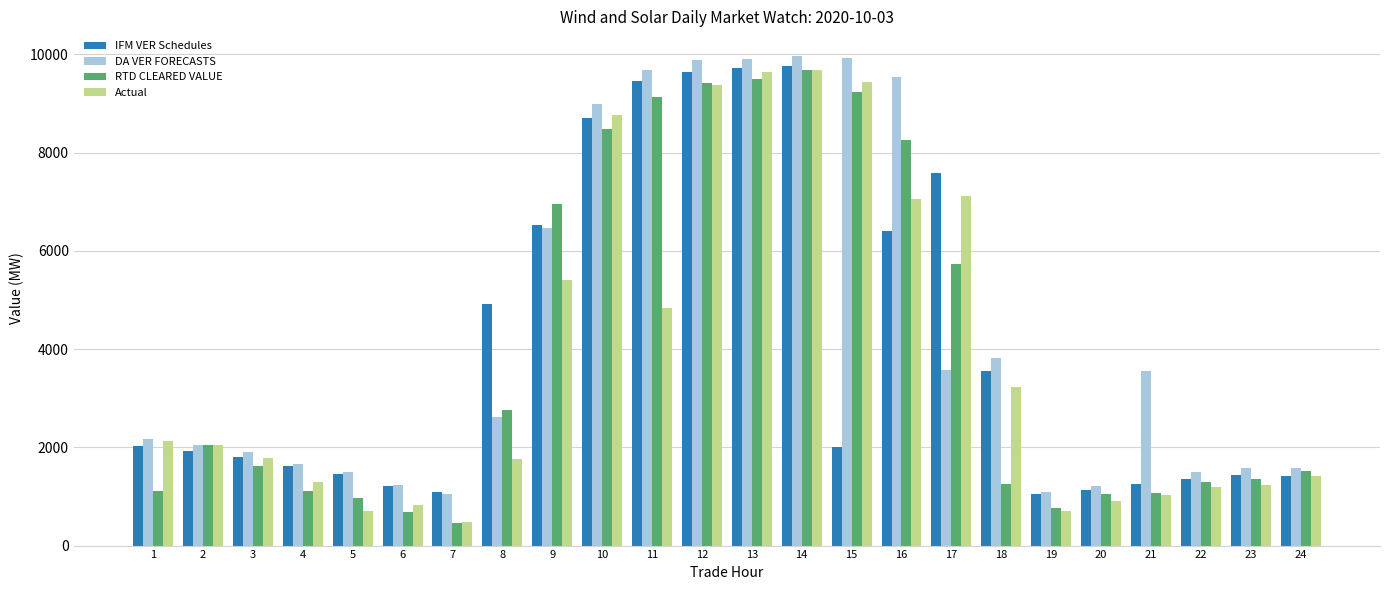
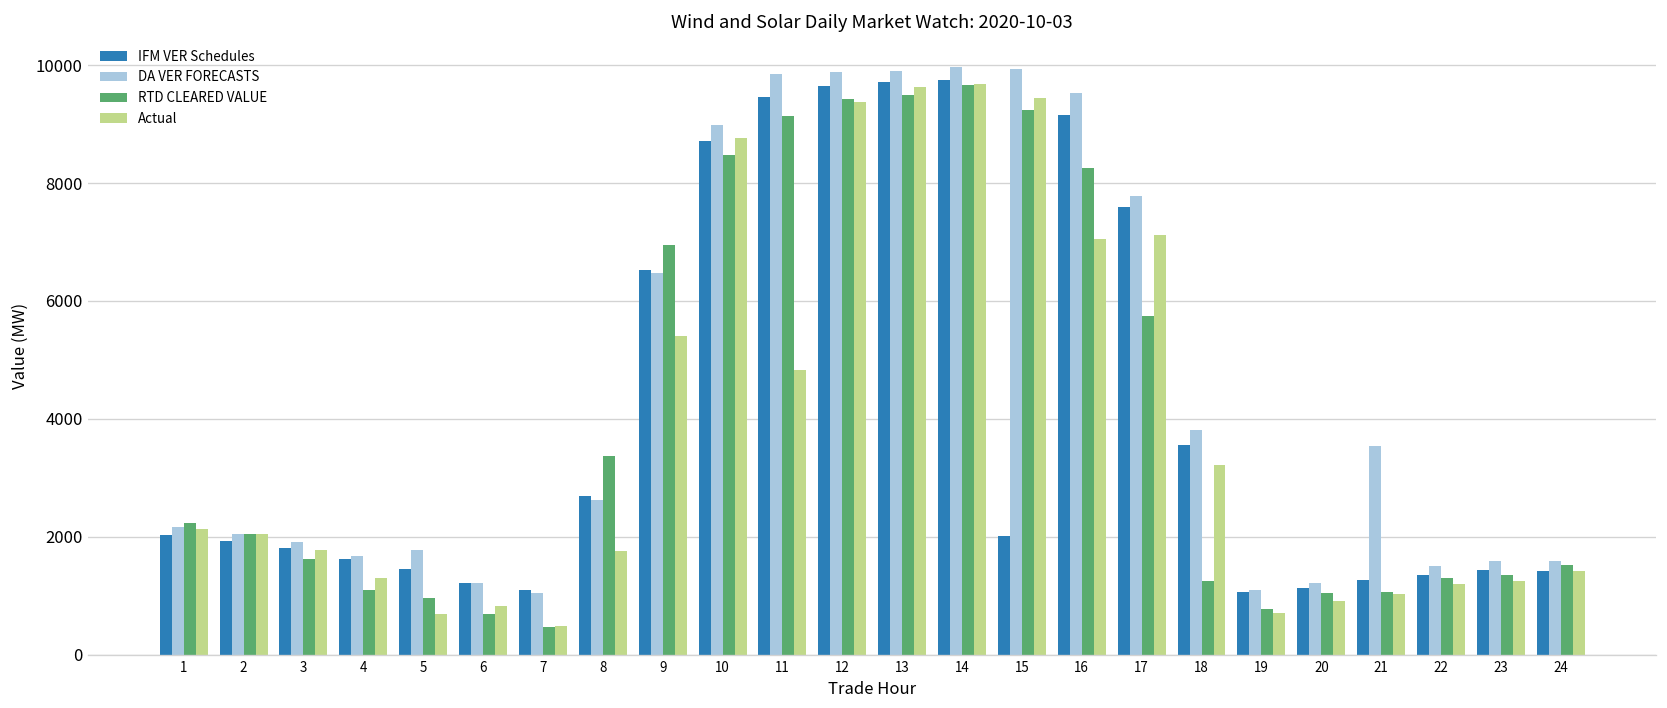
RTD CLEARED VALUE, 1: 1100 -> 2200
DA VER FORECASTS, 5: 1500 -> 1800
IFM VER Schedules, 8: 4900 -> 2700
RTD CLEARED VALUE, 8: 2800 -> 3400
DA VER FORECASTS, 11: 9700 -> 9900
IFM VER Schedules, 16: 6400 -> 9200
DA VER FORECASTS, 17: 3600 -> 7800
